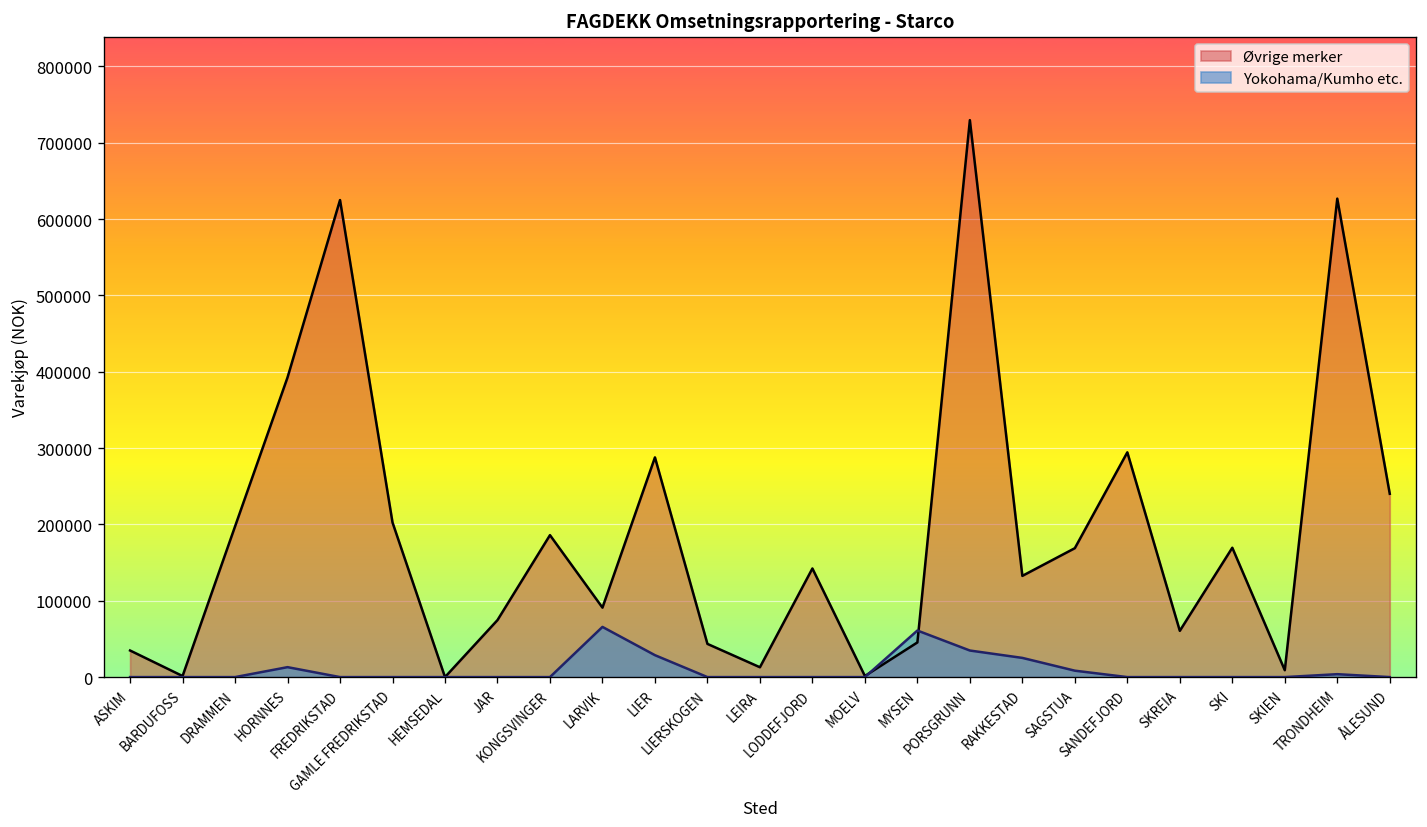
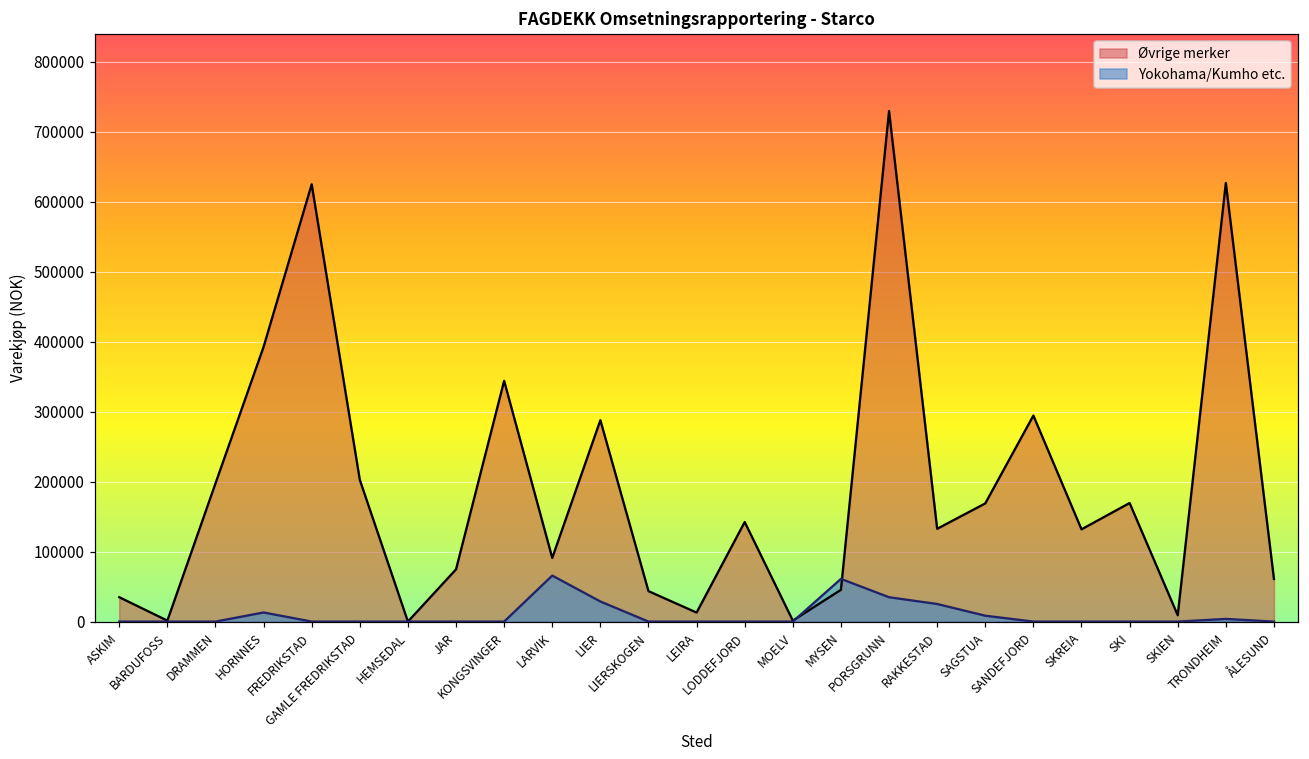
Øvrige merker, KONGSVINGER: 190000 -> 340000
Øvrige merker, SKREIA: 60000 -> 130000
Øvrige merker, ÅLESUND: 240000 -> 60000
